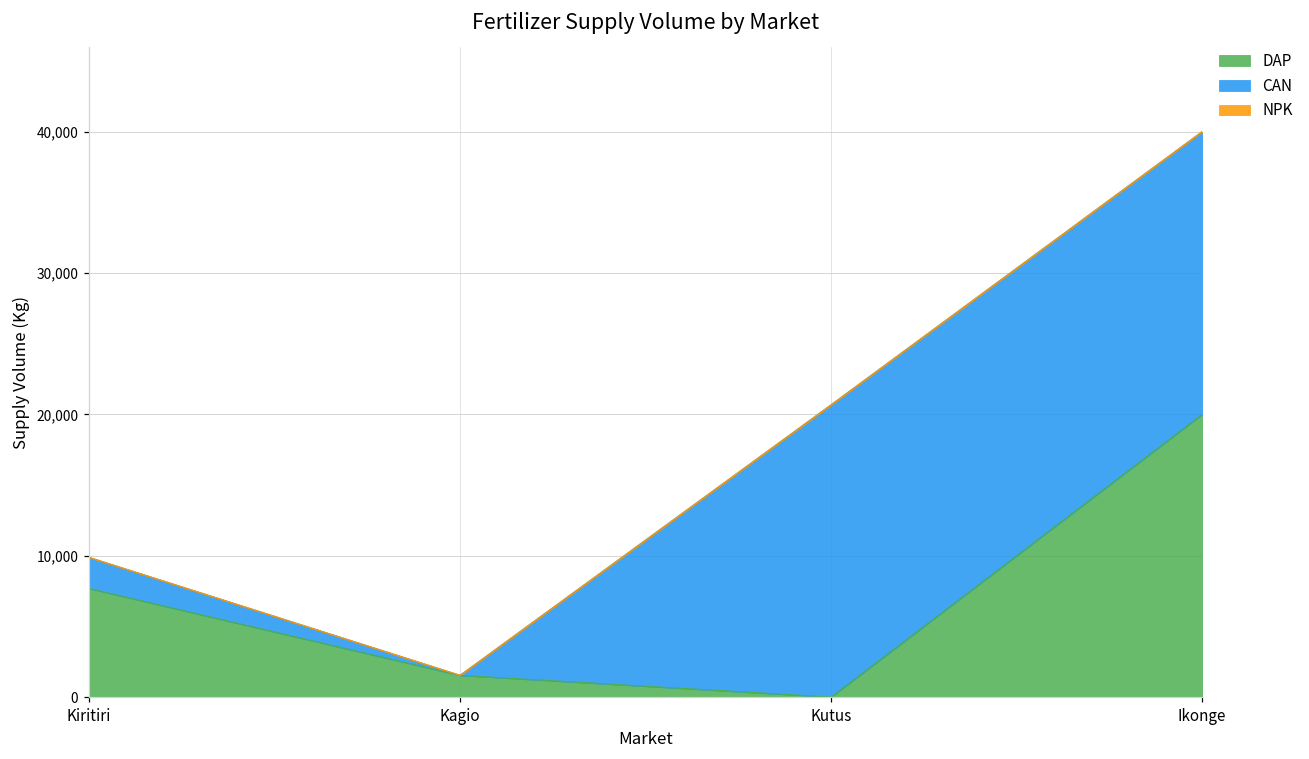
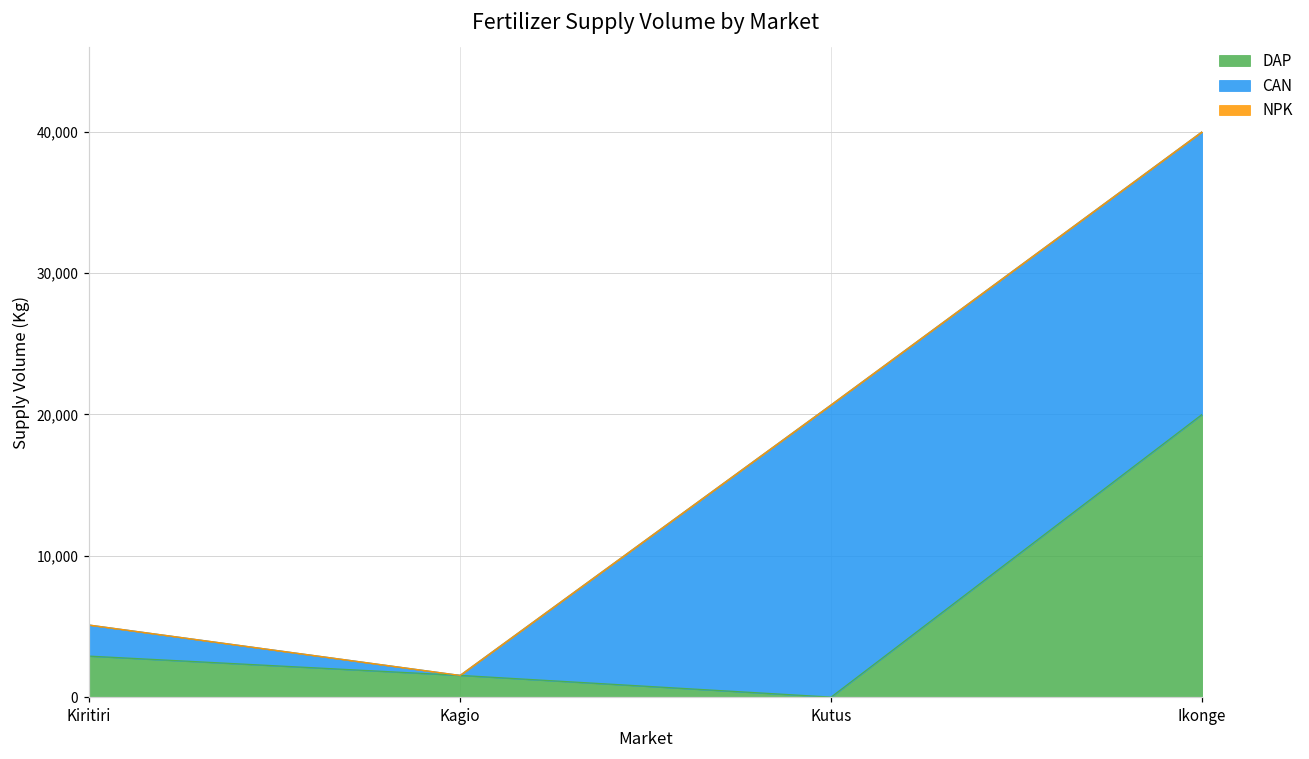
DAP, Kiritiri: 7,700 -> 2,900
